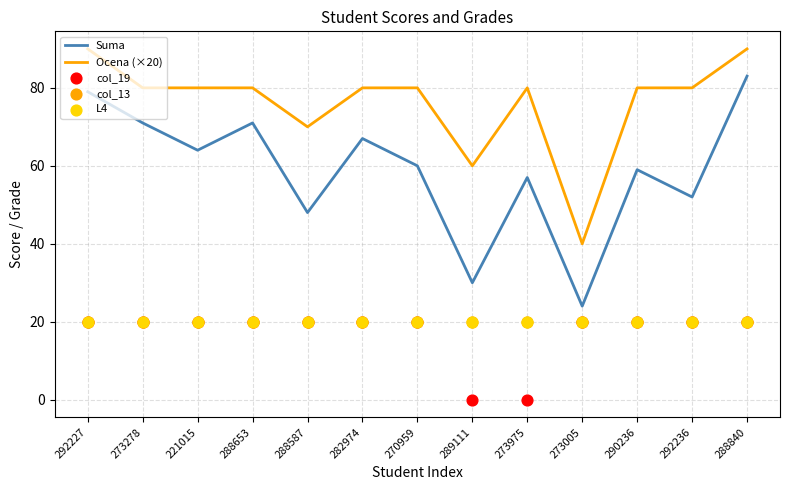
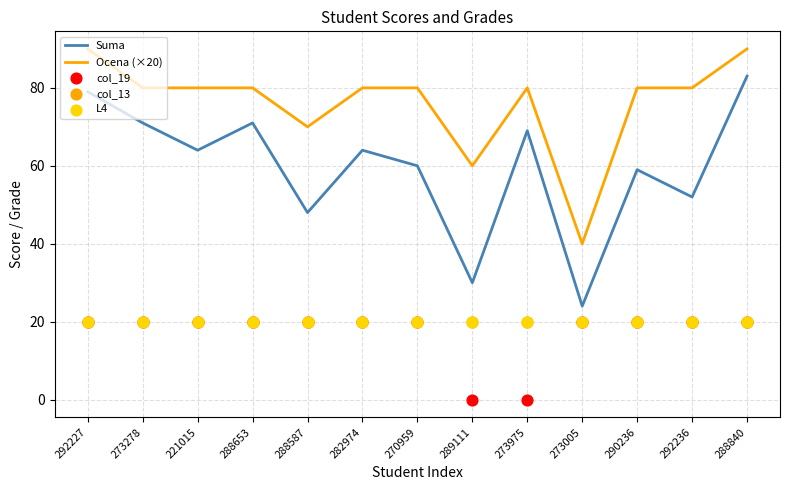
Suma, 282974: 67 -> 64
Suma, 273975: 57 -> 69
